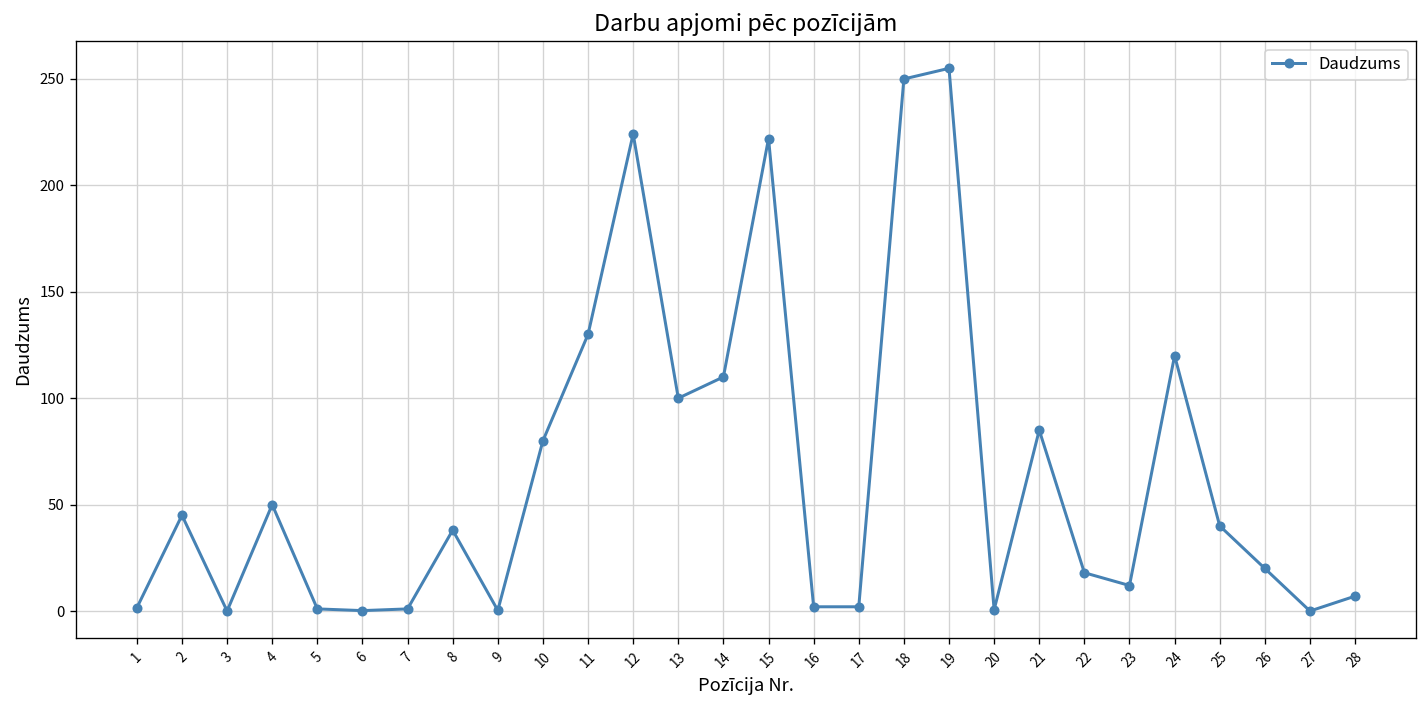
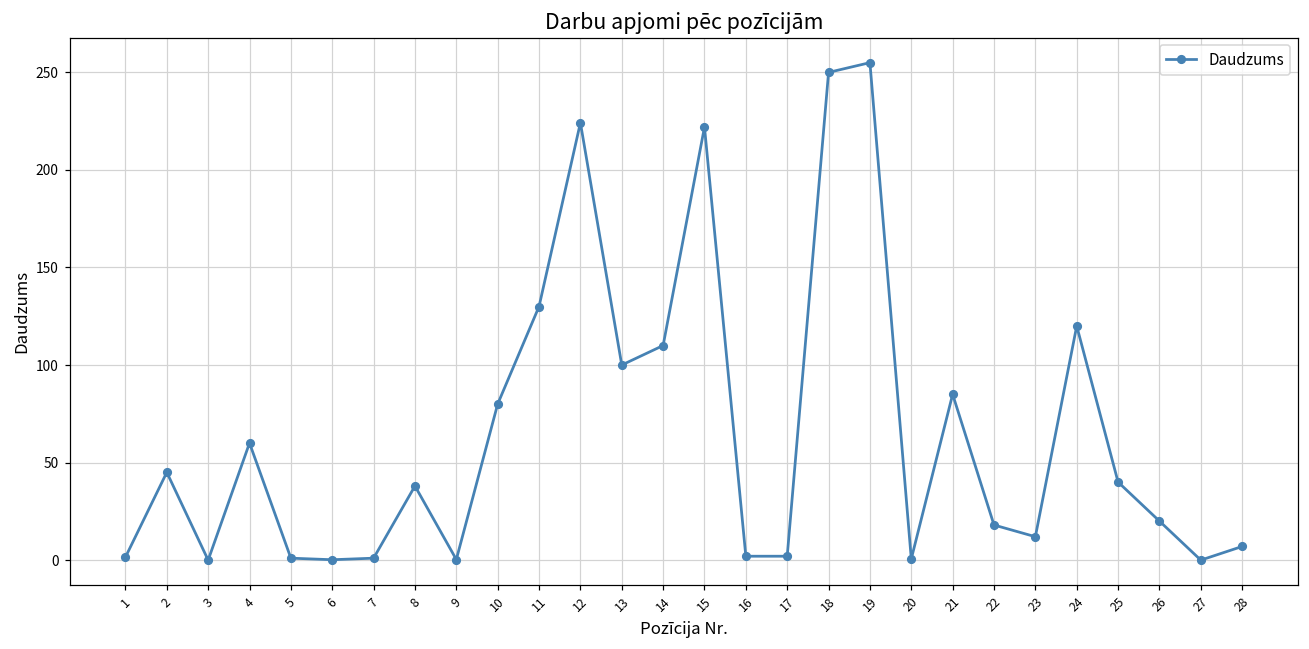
4: 50 -> 60
